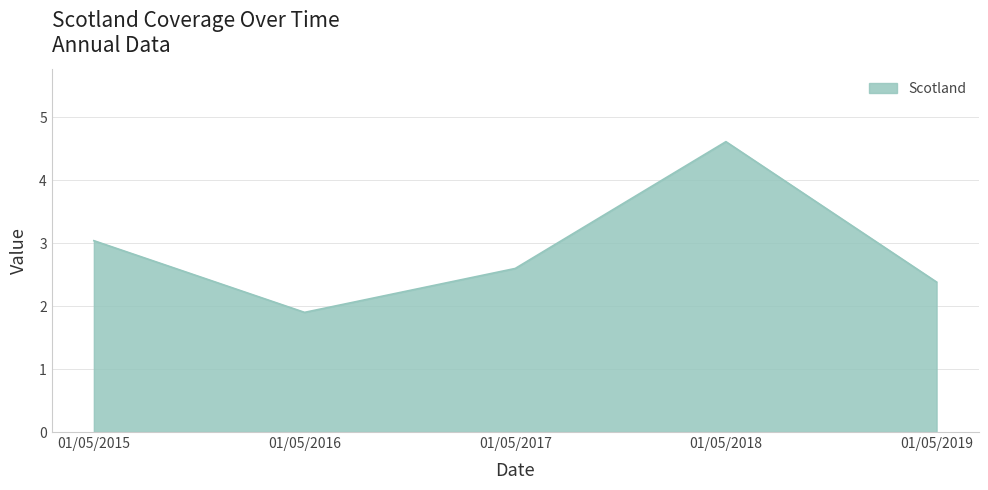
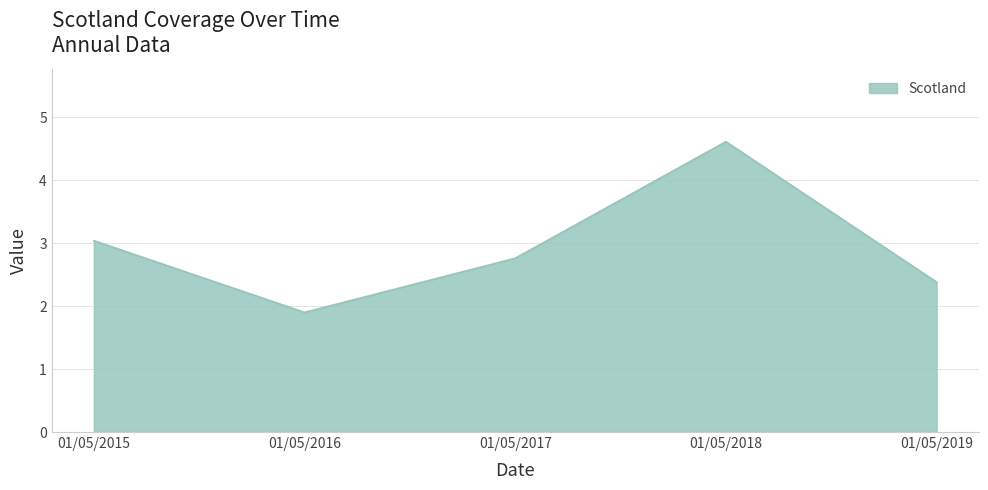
01/05/2017: 2.6 -> 2.8
